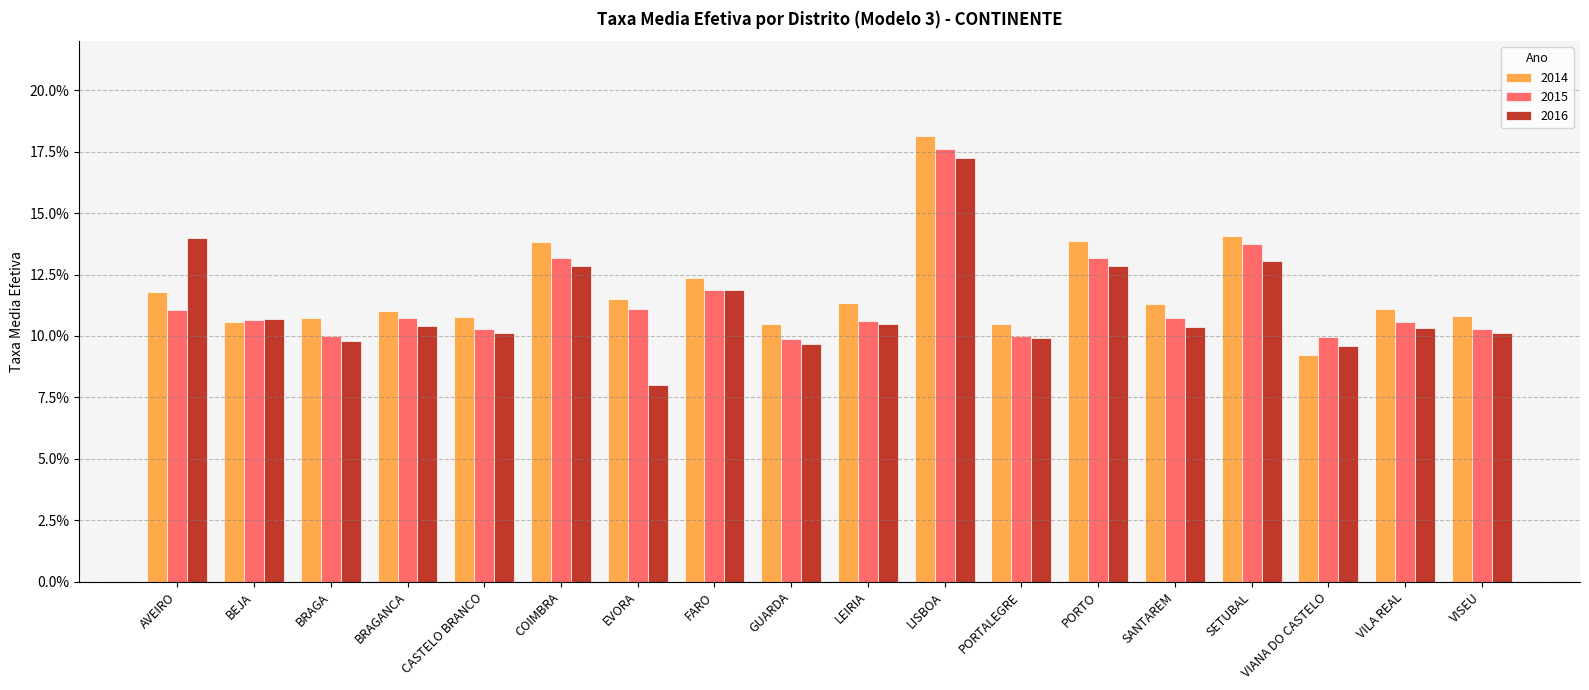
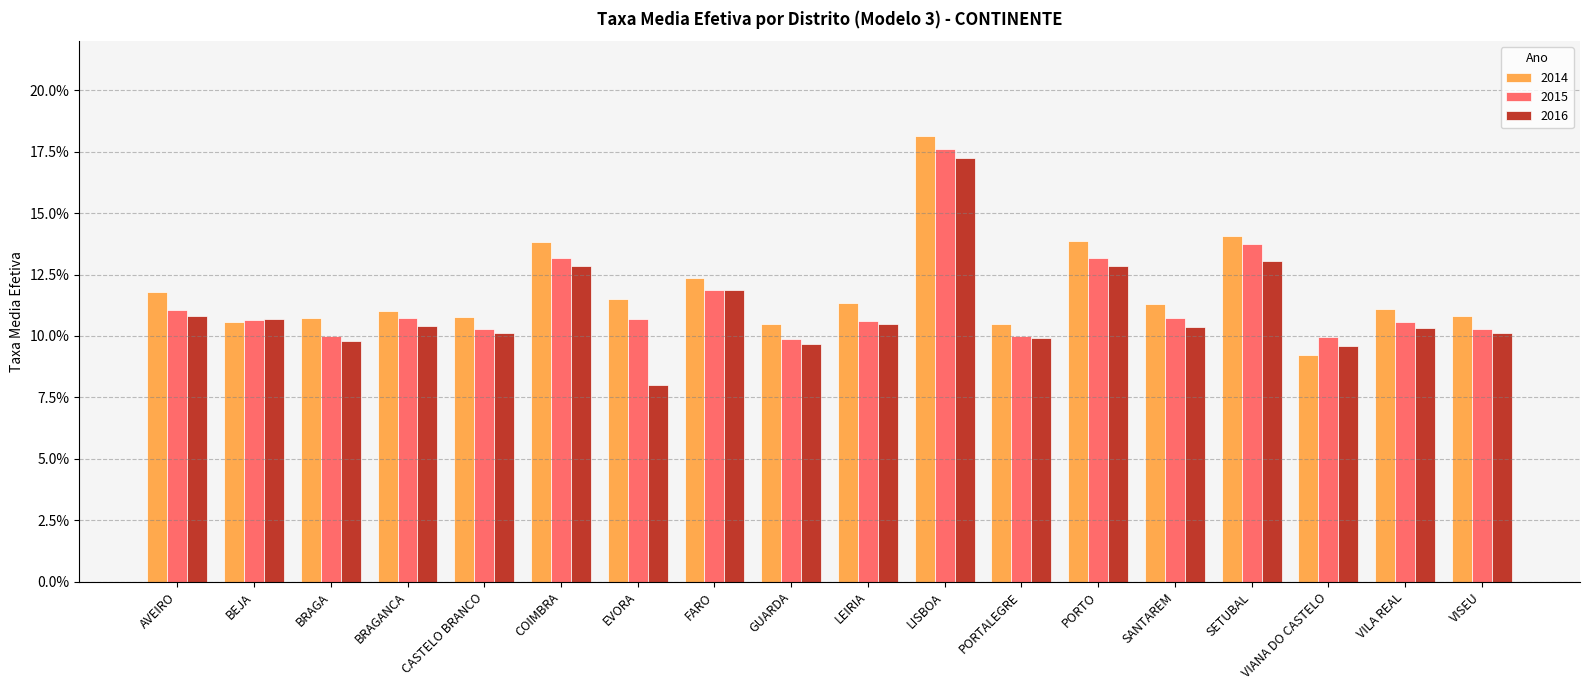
2016, AVEIRO: 14.0% -> 10.8%
2015, EVORA: 11.1% -> 10.7%
